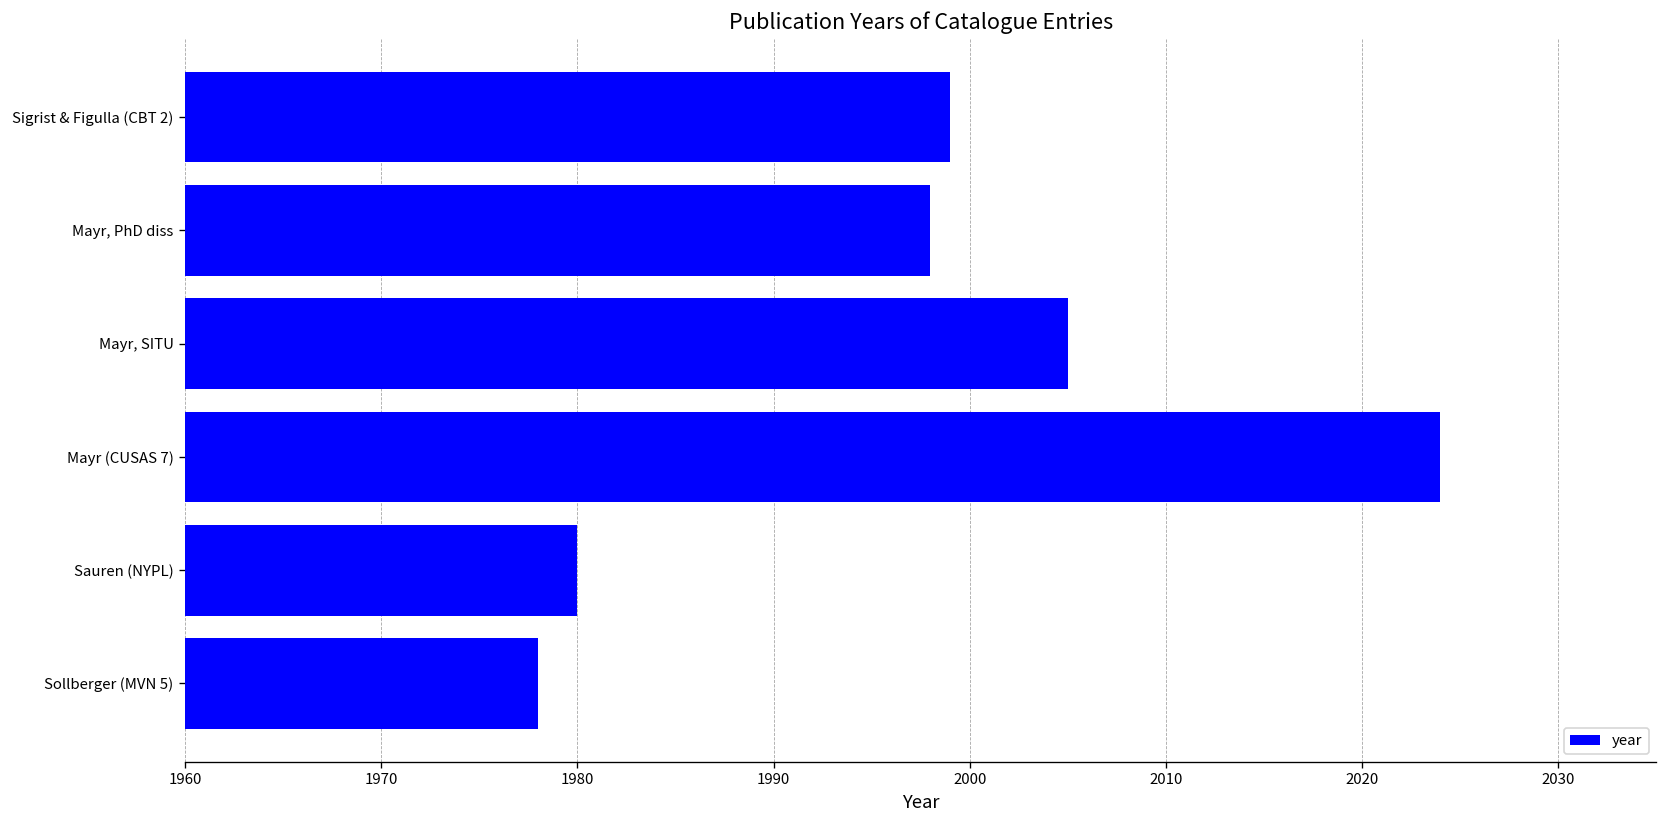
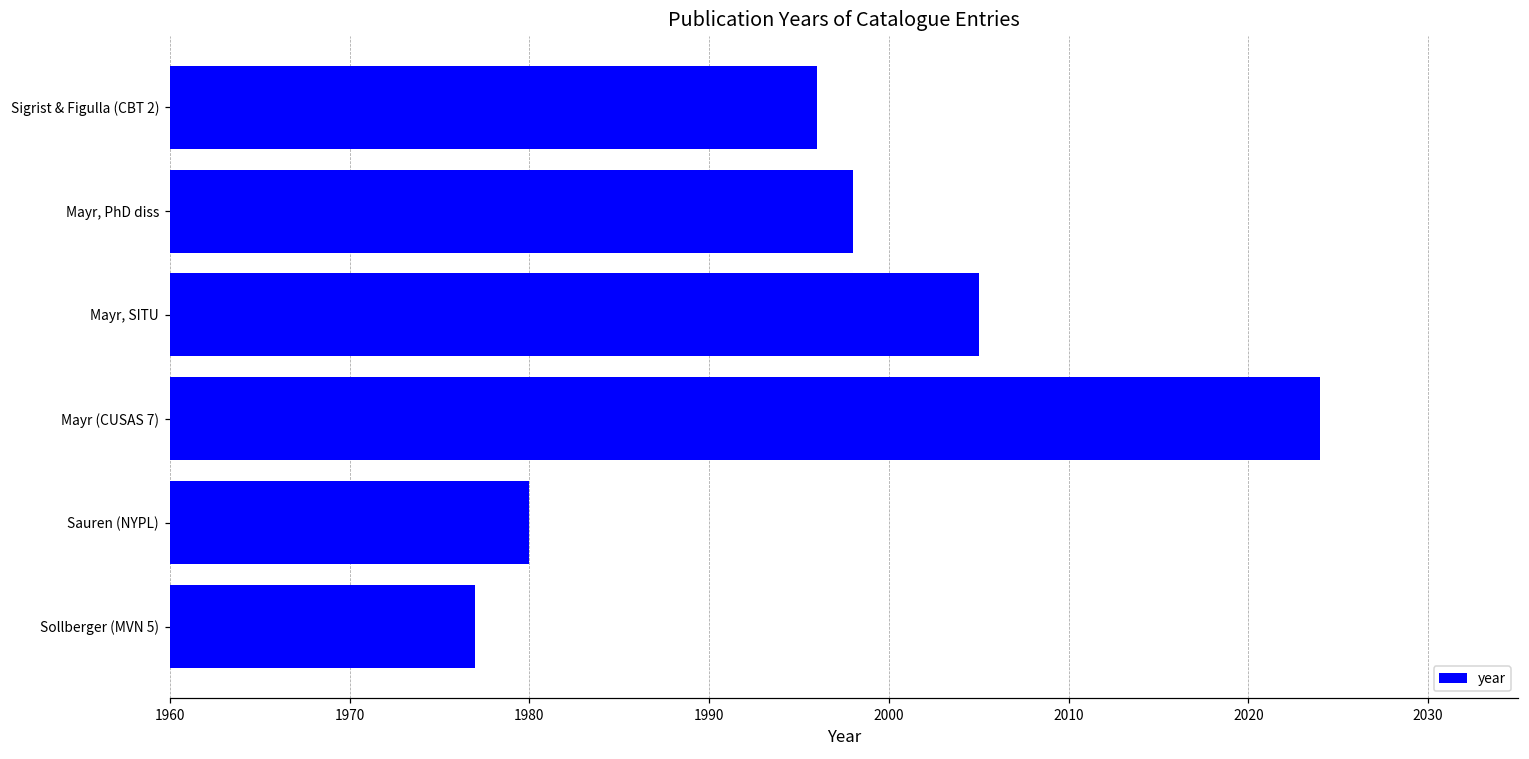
Sigrist & Figulla (CBT 2): 1999 -> 1996
Sollberger (MVN 5): 1978 -> 1977
